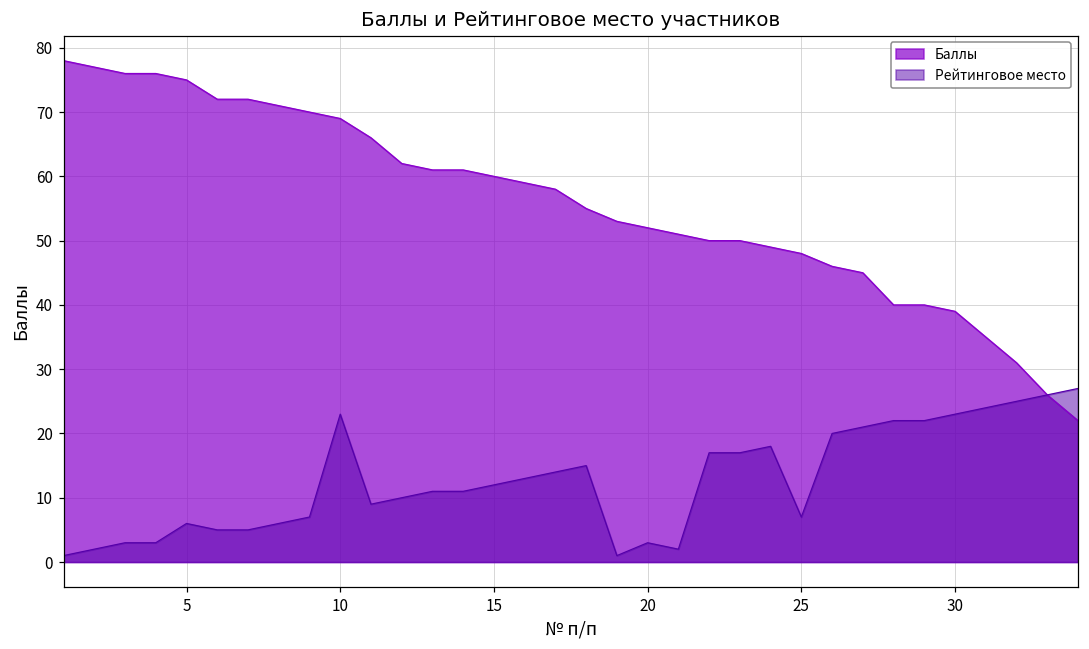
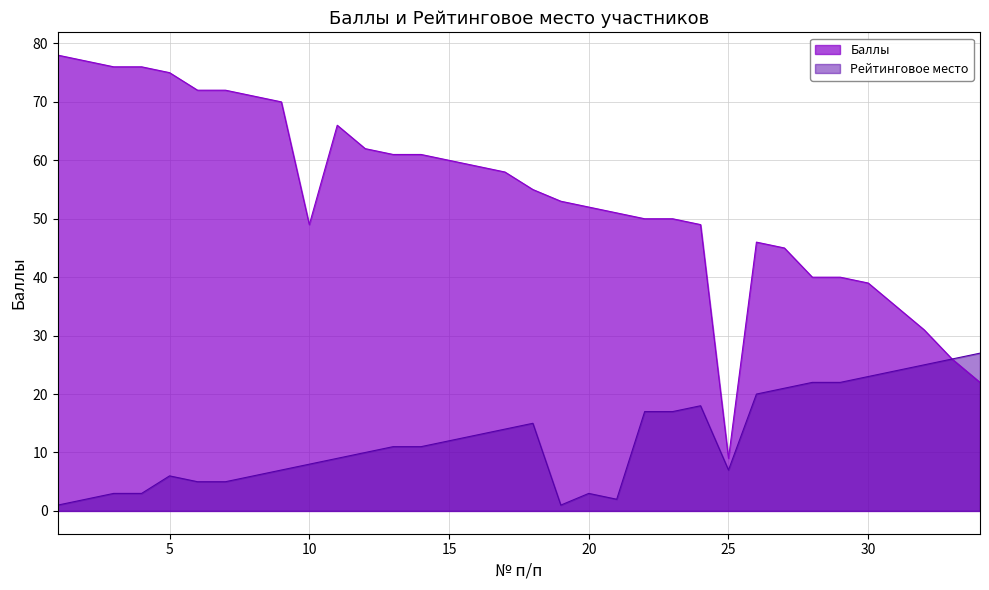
Баллы, 10: 69 -> 49
Рейтинговое место, 10: 23 -> 8
Баллы, 25: 48 -> 9
